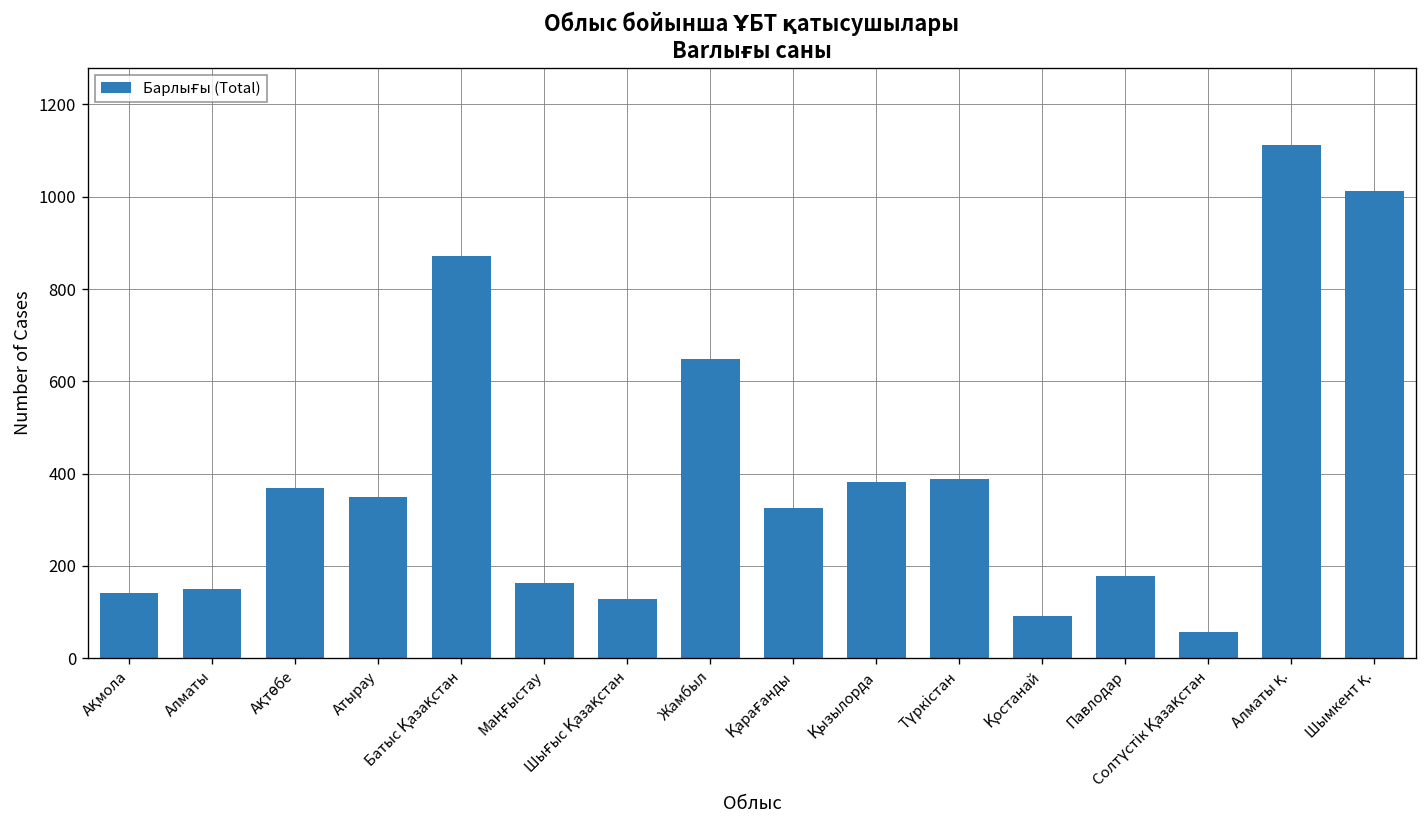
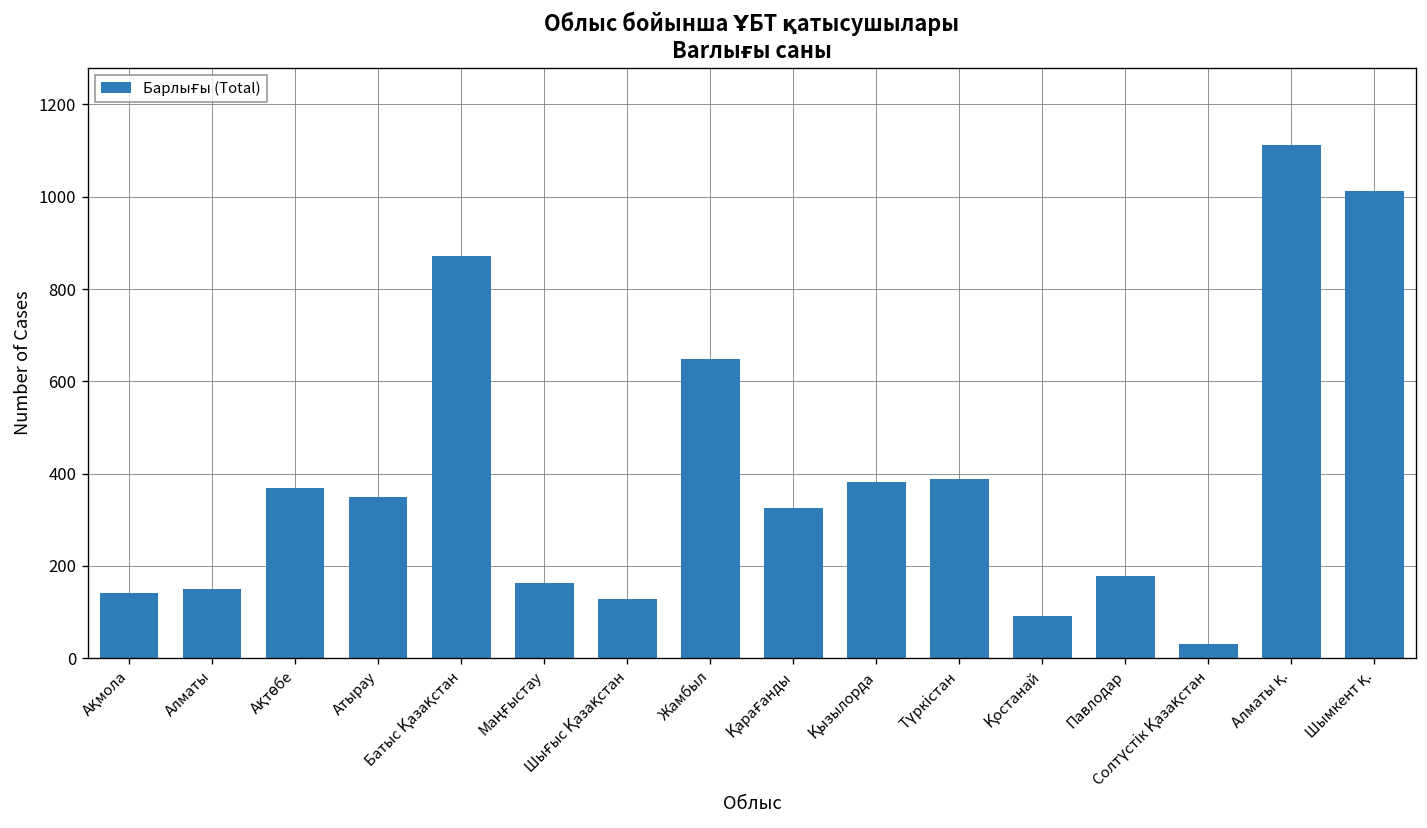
Солтүстік Қазақстан: 60 -> 30
